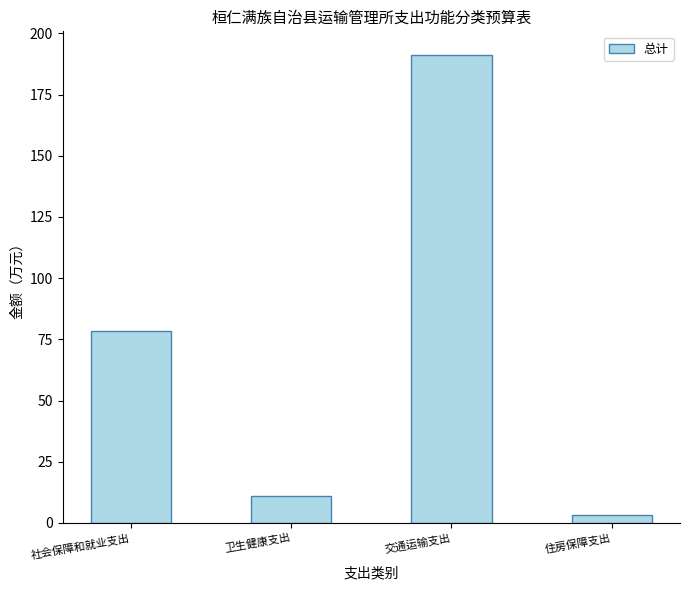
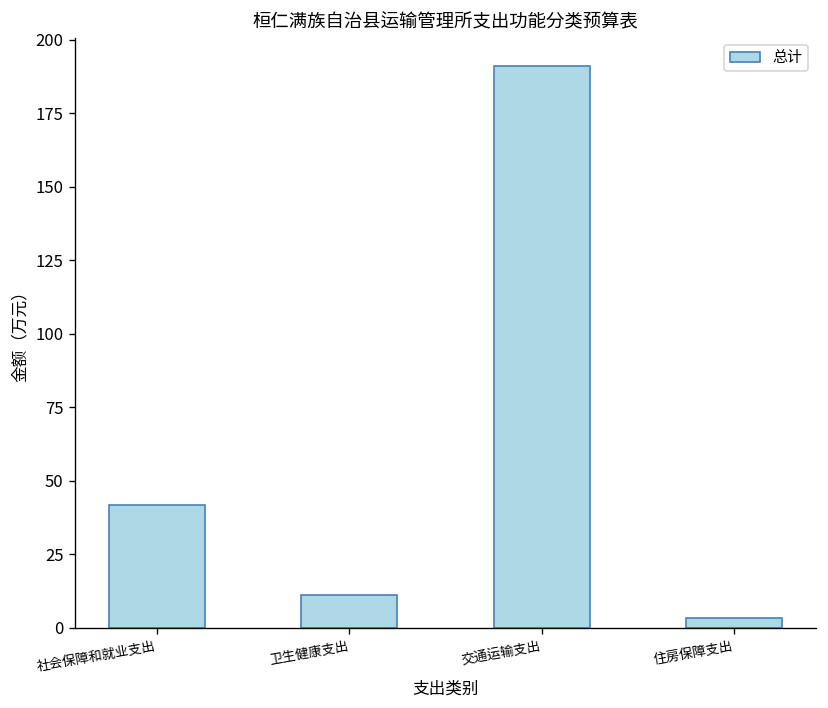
社会保障和就业支出: 79 -> 42
